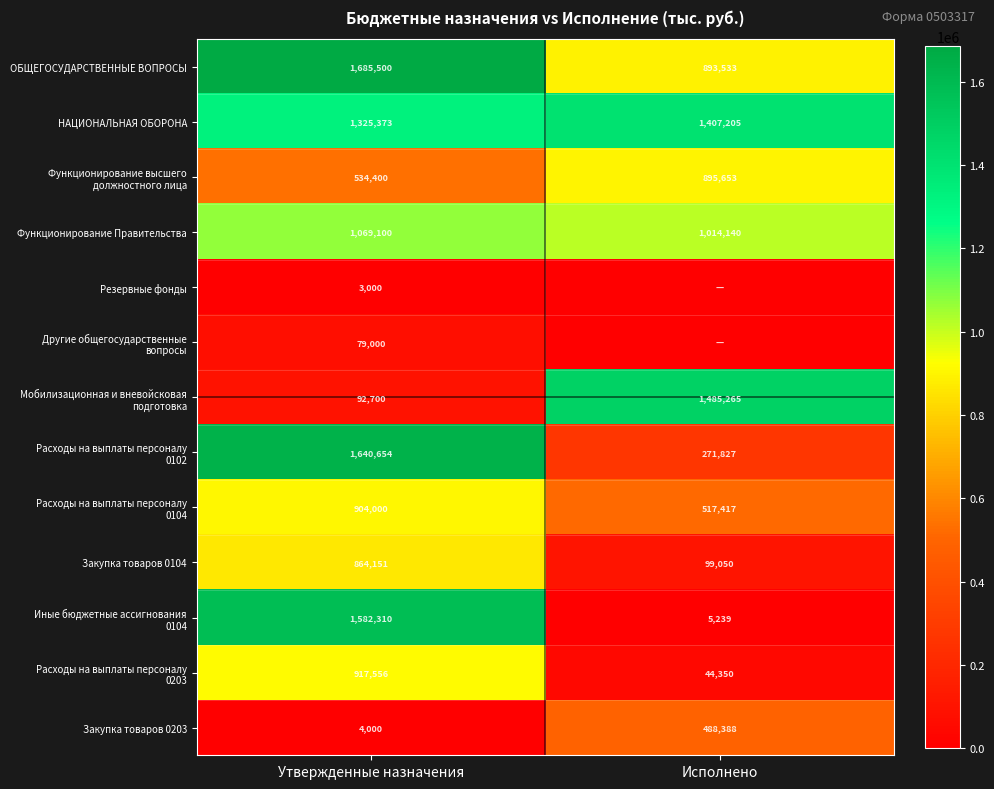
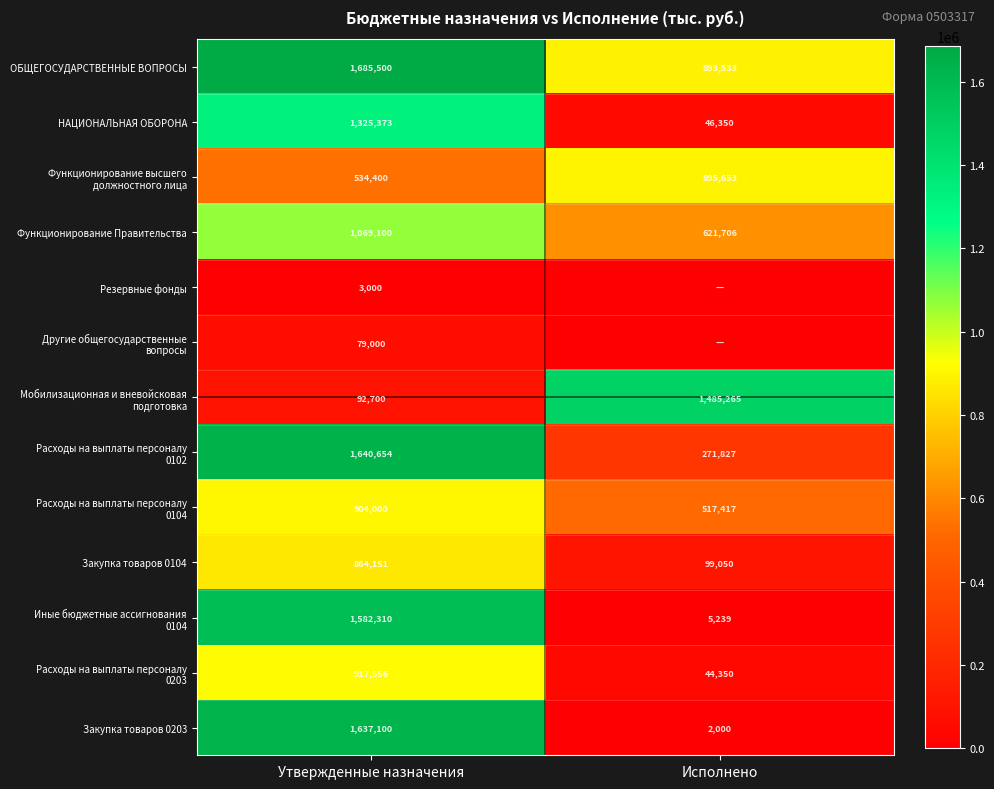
НАЦИОНАЛЬНАЯ ОБОРОНА, Исполнено: 1,407,205 -> 46,350
Функционирование Правительства, Исполнено: 1,014,140 -> 621,706
Закупка товаров 0203, Утвержденные назначения: 4,000 -> 1,637,100
Закупка товаров 0203, Исполнено: 488,388 -> 2,000
